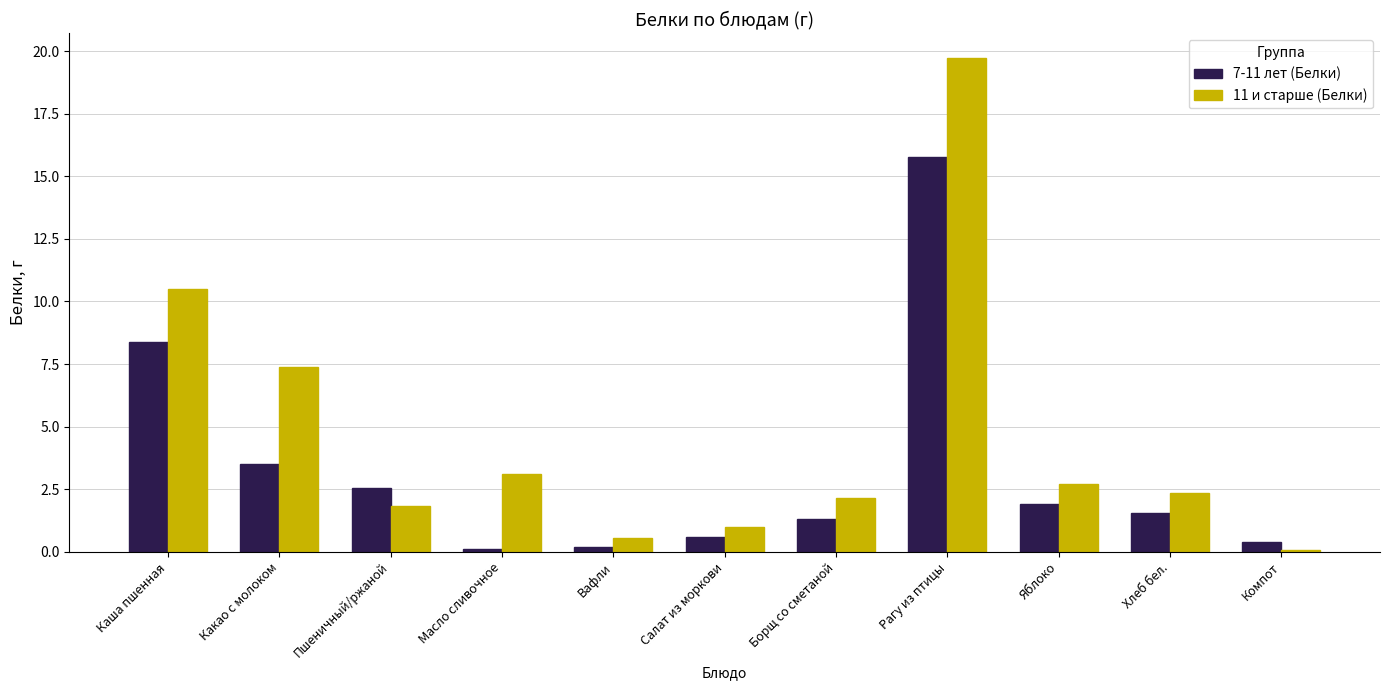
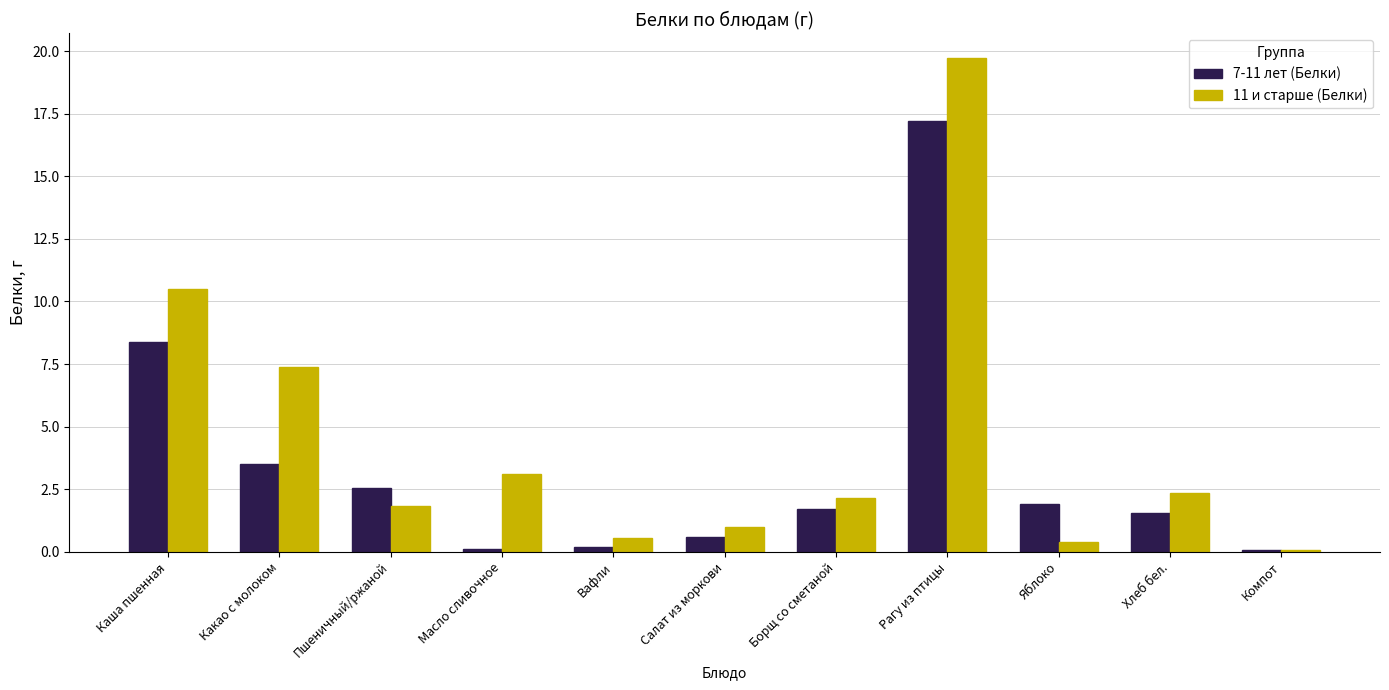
7-11 лет (Белки), Борщ со сметаной: 1.3 -> 1.7
7-11 лет (Белки), Рагу из птицы: 15.8 -> 17.2
11 и старше (Белки), Яблоко: 2.7 -> 0.4
7-11 лет (Белки), Компот: 0.4 -> 0.1
